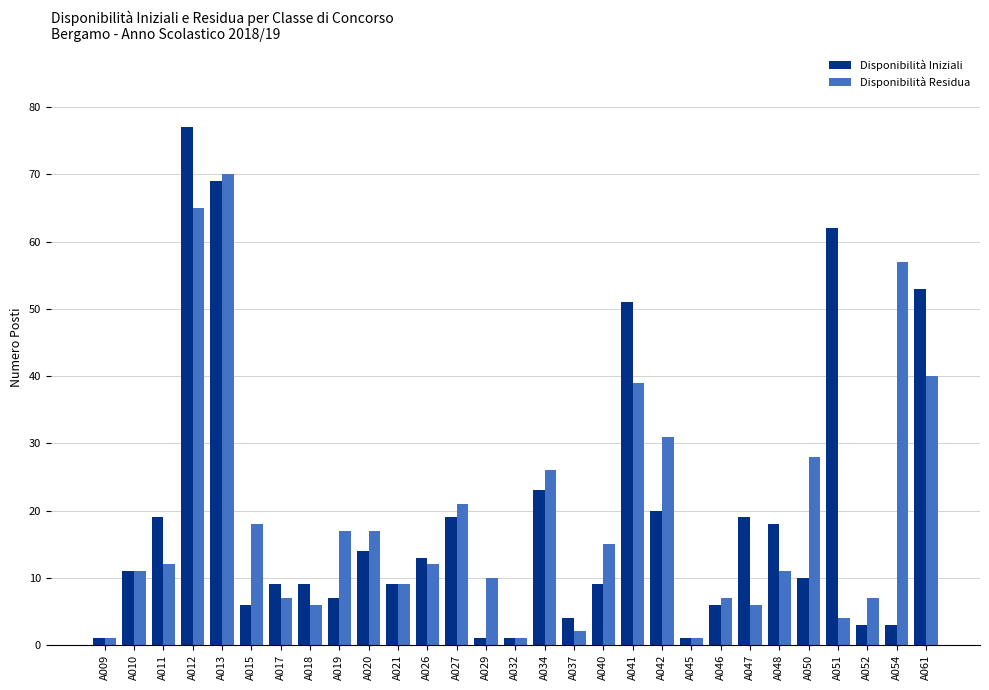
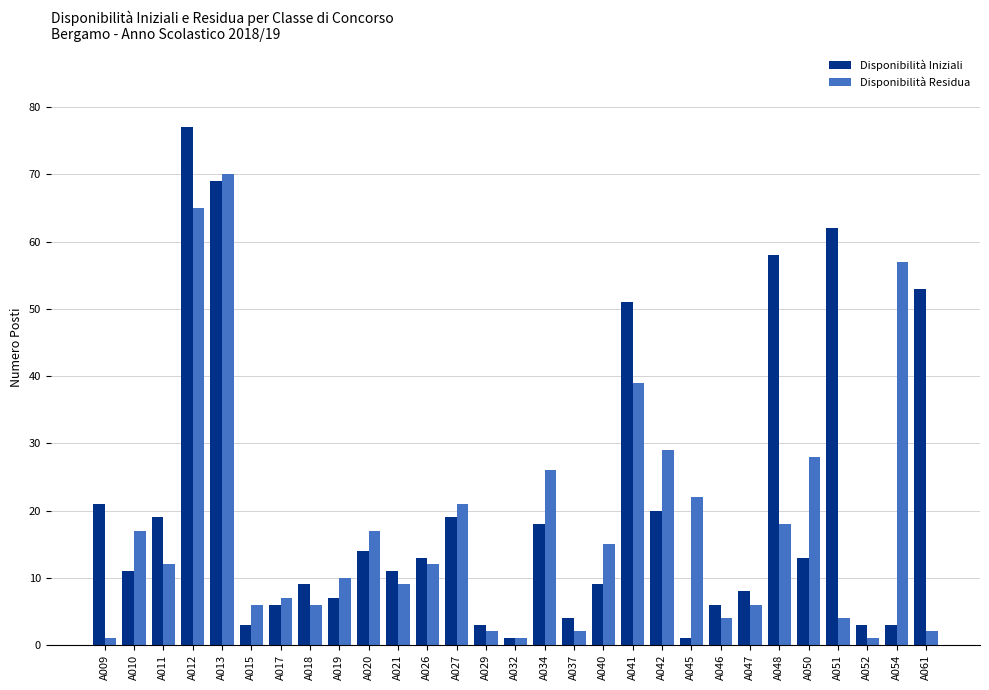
Disponibilità Iniziali, A009: 1 -> 21
Disponibilità Residua, A010: 11 -> 17
Disponibilità Iniziali, A015: 6 -> 3
Disponibilità Residua, A015: 18 -> 6
Disponibilità Iniziali, A017: 9 -> 6
Disponibilità Residua, A019: 17 -> 10
Disponibilità Iniziali, A021: 9 -> 11
Disponibilità Iniziali, A029: 1 -> 3
Disponibilità Residua, A029: 10 -> 2
Disponibilità Iniziali, A034: 23 -> 18
Disponibilità Residua, A042: 31 -> 29
Disponibilità Residua, A045: 1 -> 22
Disponibilità Residua, A046: 7 -> 4
Disponibilità Iniziali, A047: 19 -> 8
Disponibilità Iniziali, A048: 18 -> 58
Disponibilità Residua, A048: 11 -> 18
Disponibilità Iniziali, A050: 10 -> 13
Disponibilità Residua, A052: 7 -> 1
Disponibilità Residua, A061: 40 -> 2
